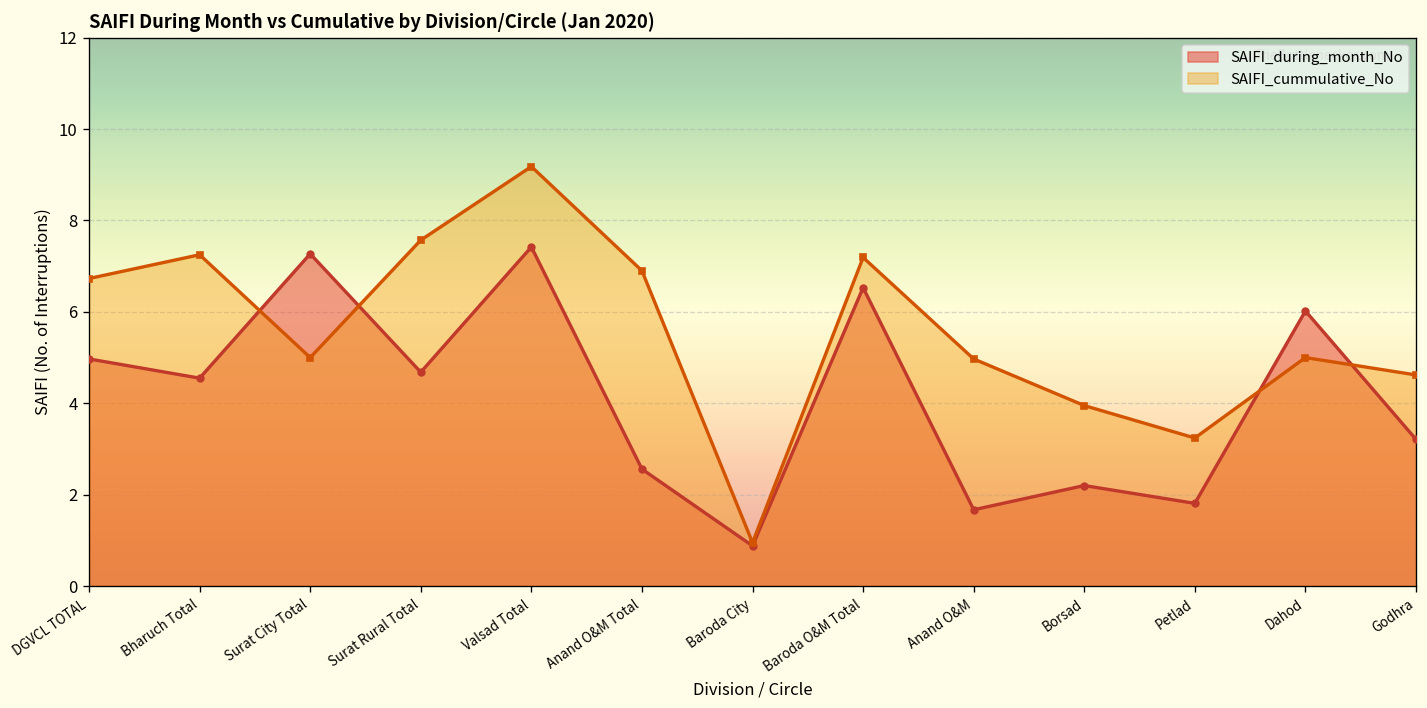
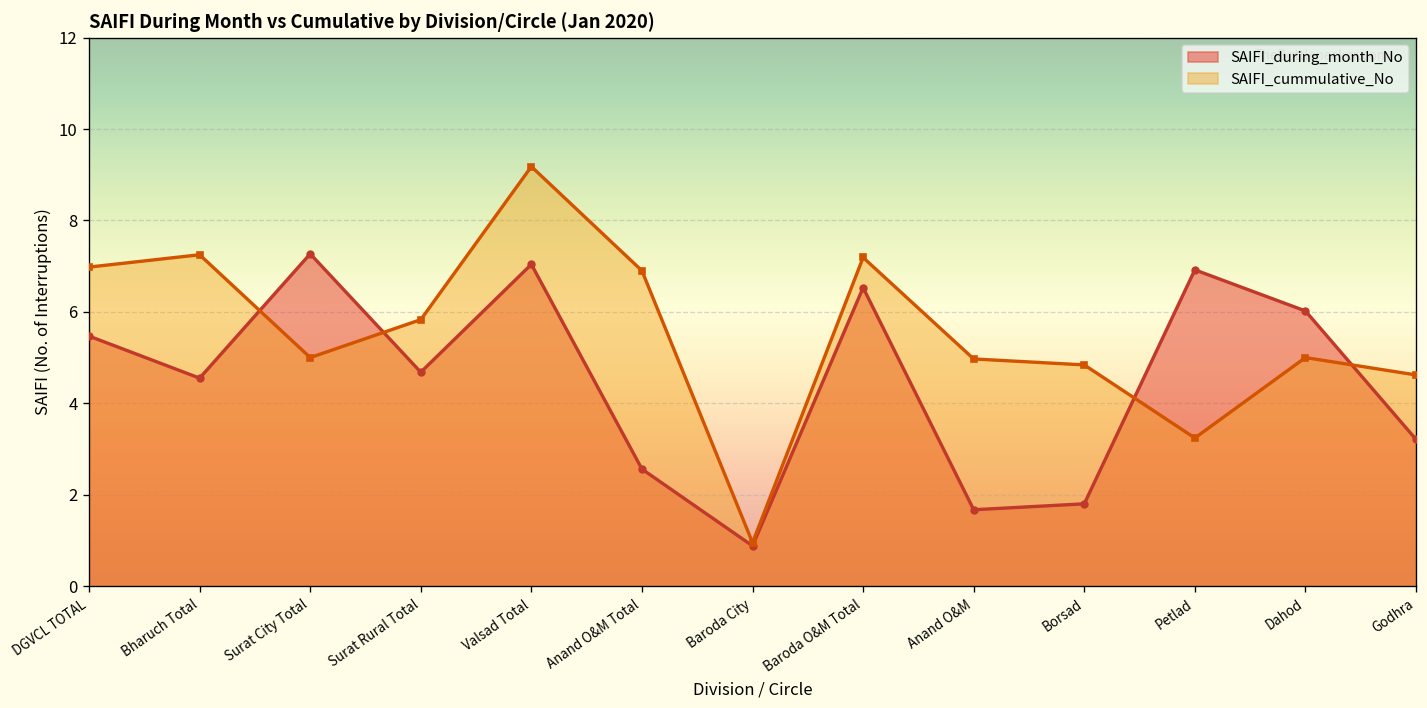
SAIFI_during_month_No, DGVCL TOTAL: 5.0 -> 5.5
SAIFI_cummulative_No, DGVCL TOTAL: 6.7 -> 7.0
SAIFI_cummulative_No, Surat Rural Total: 7.6 -> 5.8
SAIFI_during_month_No, Valsad Total: 7.4 -> 7.0
SAIFI_during_month_No, Borsad: 2.2 -> 1.8
SAIFI_cummulative_No, Borsad: 4.0 -> 4.8
SAIFI_during_month_No, Petlad: 1.8 -> 6.9
